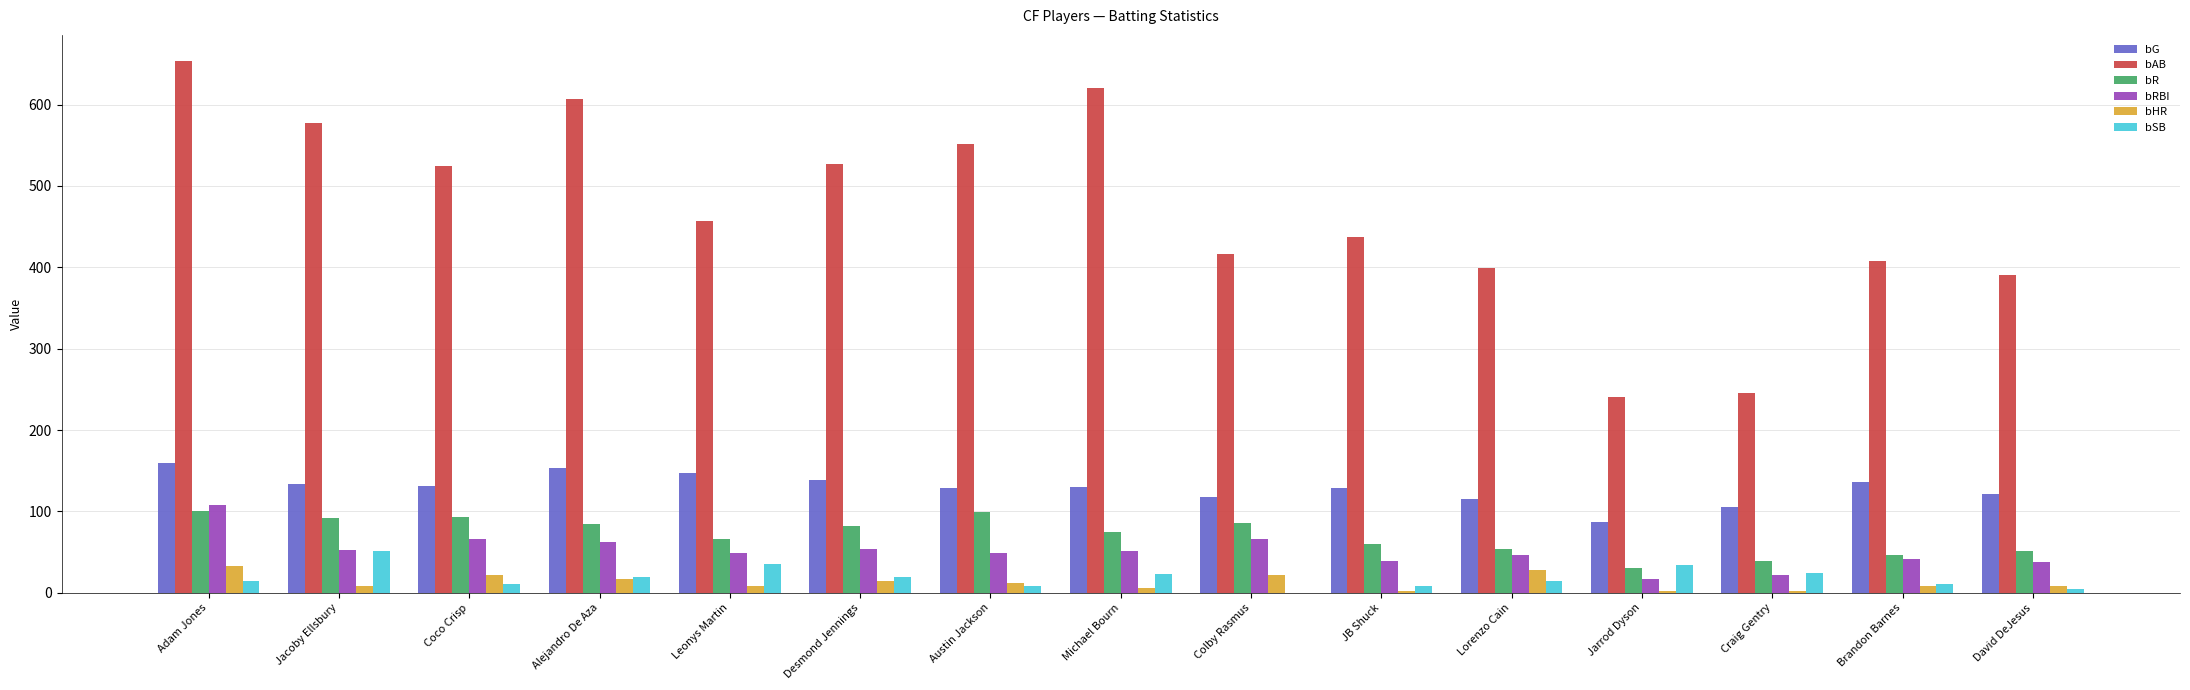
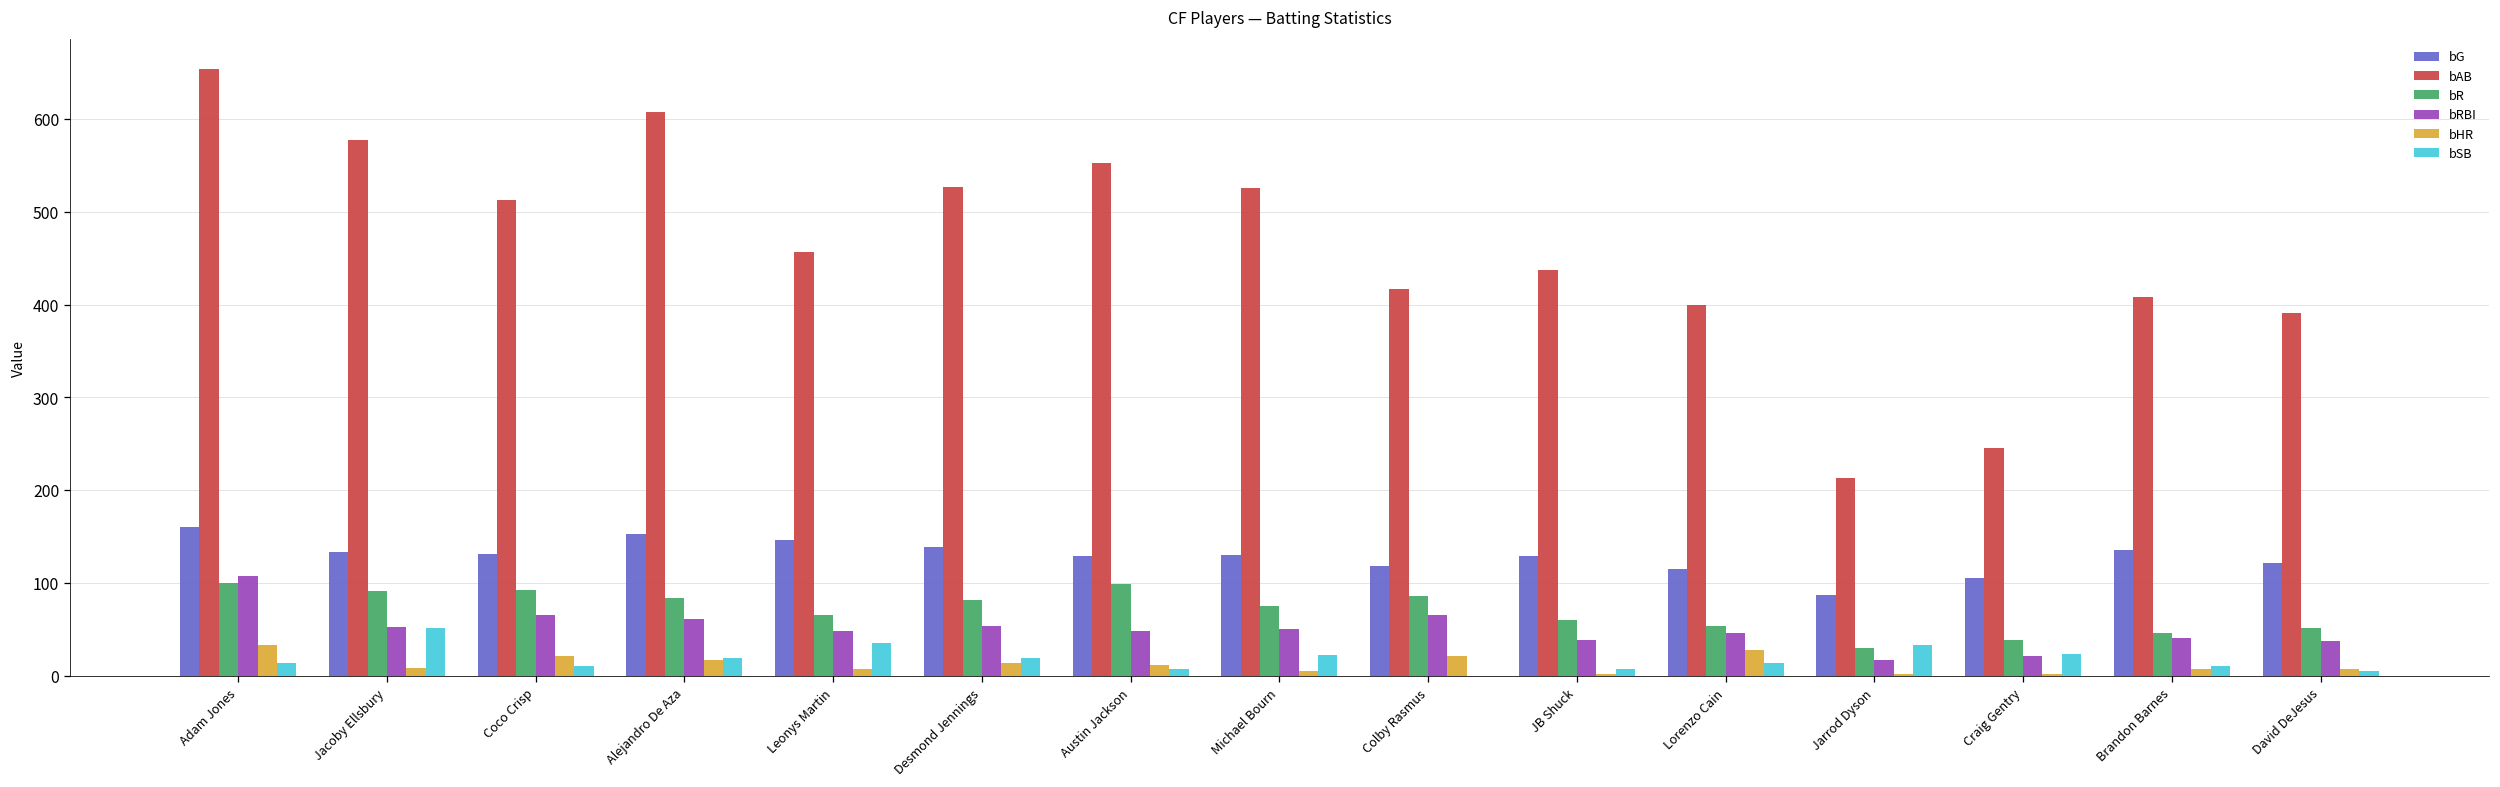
bAB, Coco Crisp: 530 -> 510
bAB, Michael Bourn: 620 -> 530
bAB, Jarrod Dyson: 240 -> 210
